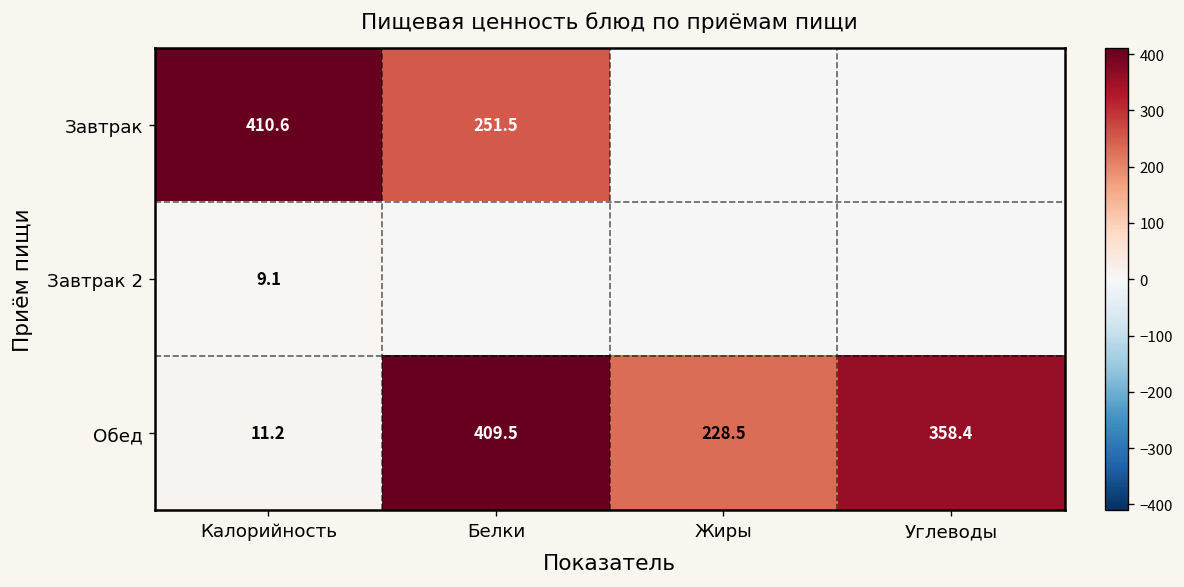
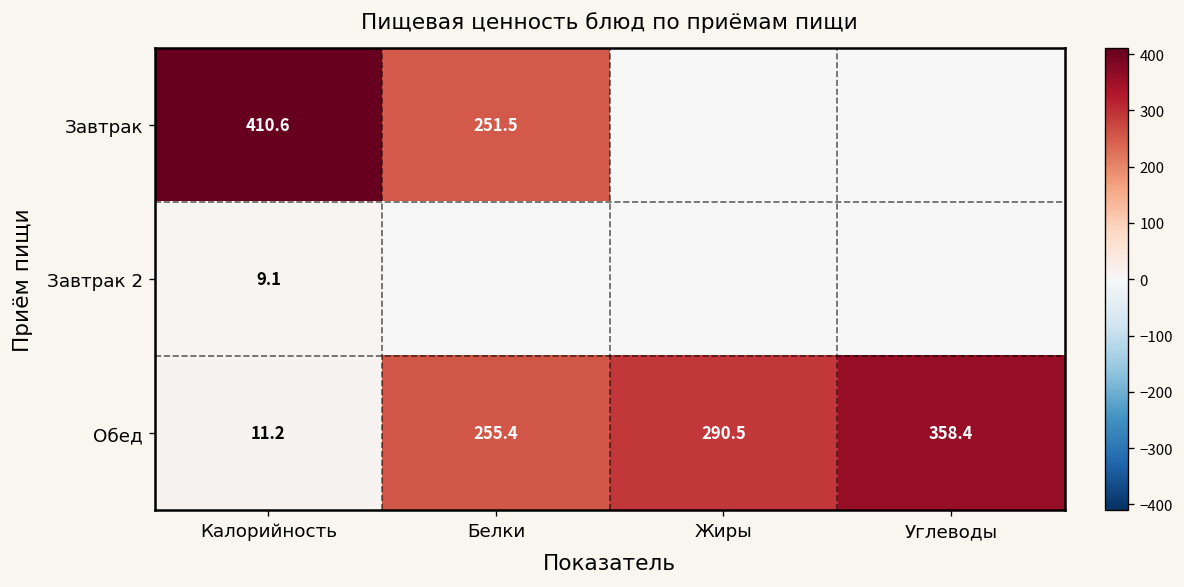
Обед, Белки: 409.5 -> 255.4
Обед, Жиры: 228.5 -> 290.5
